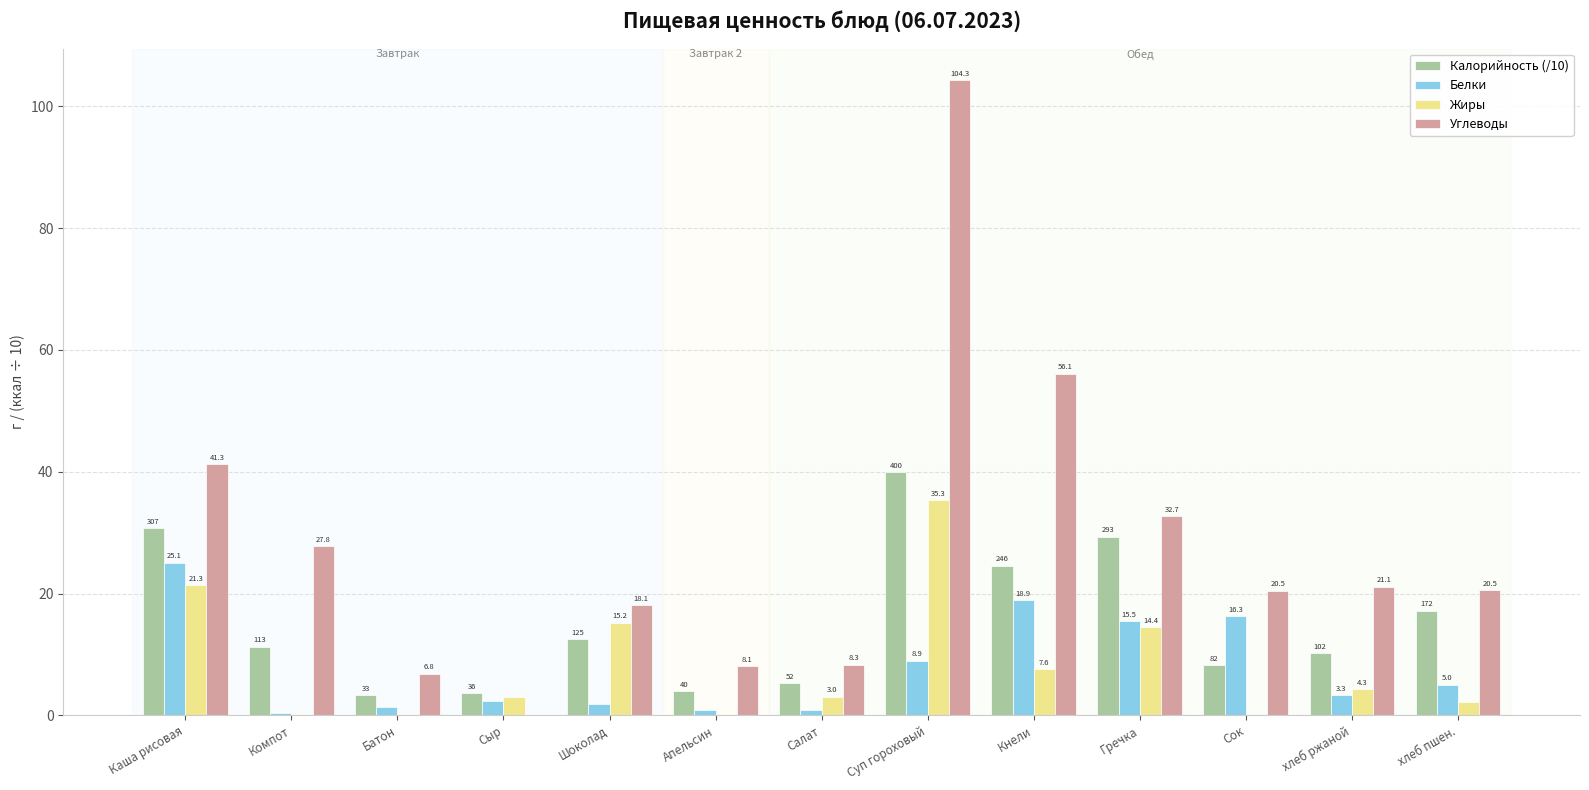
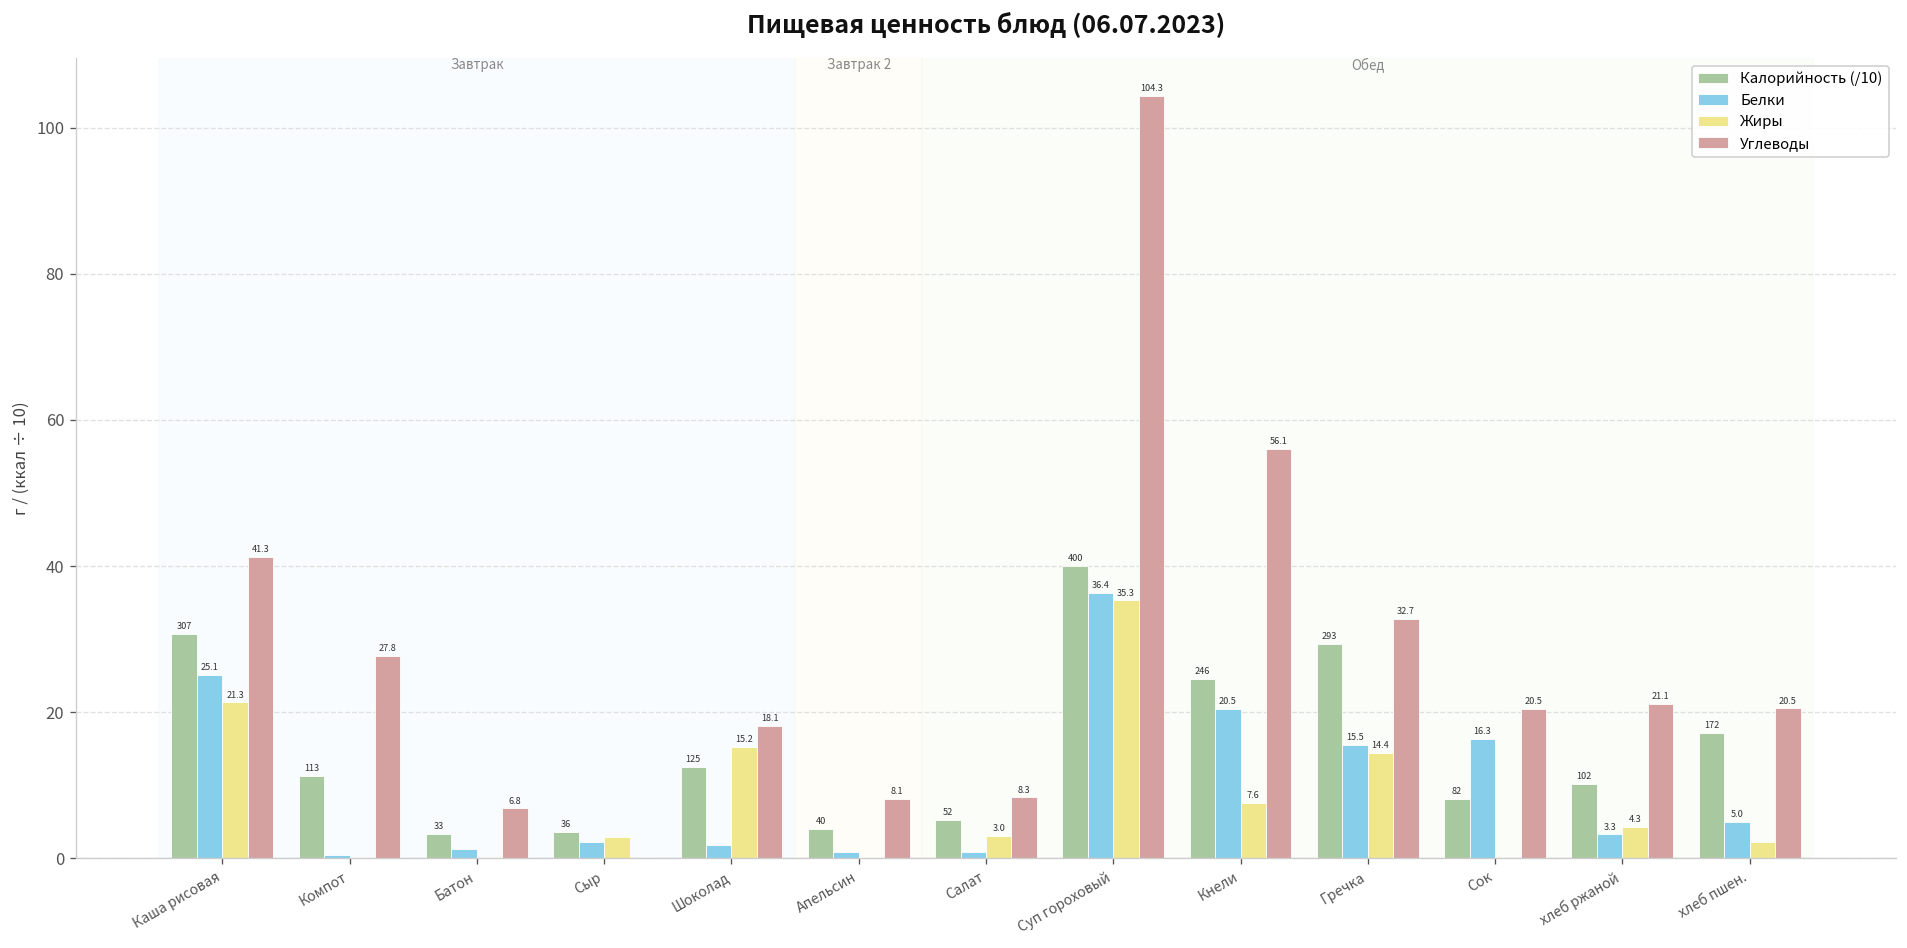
Белки, Суп гороховый: 8.9 -> 36.4
Белки, Кнели: 18.9 -> 20.5
